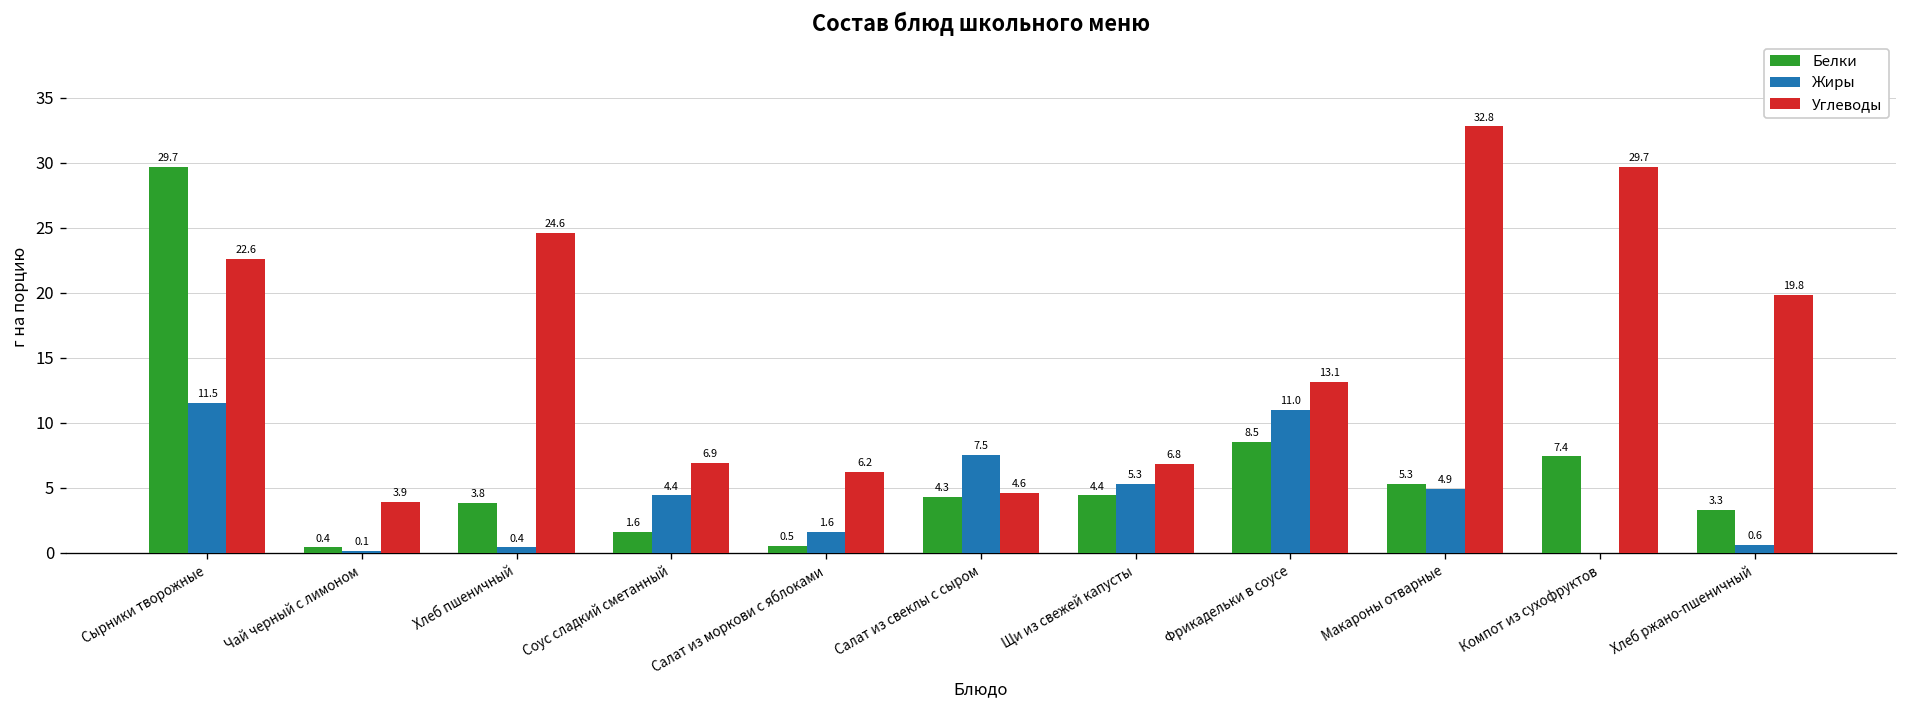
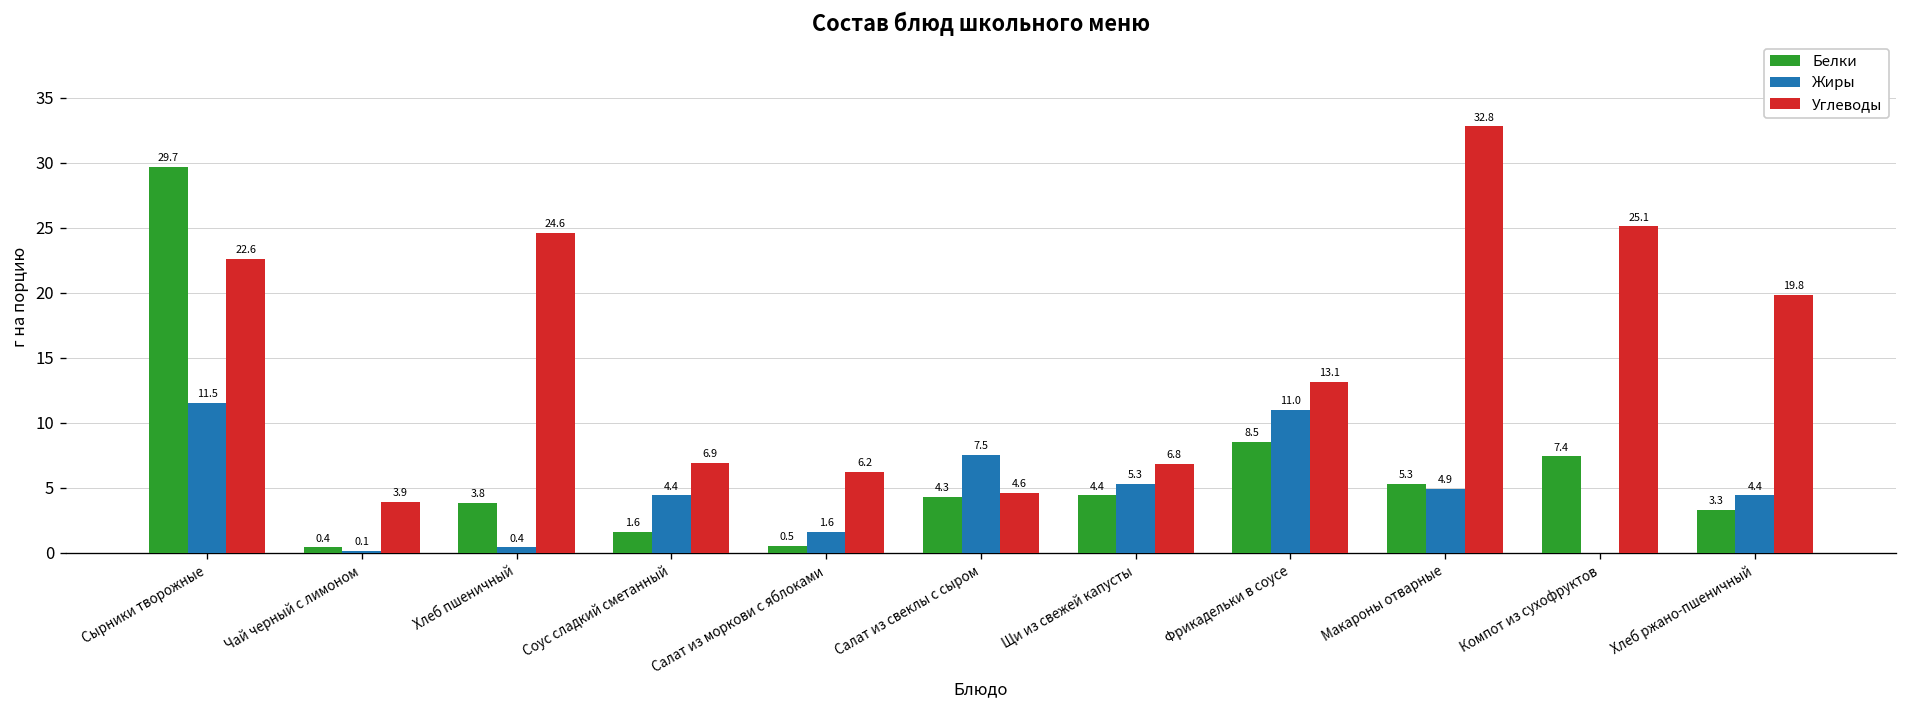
Углеводы, Компот из сухофруктов: 29.7 -> 25.1
Жиры, Хлеб ржано-пшеничный: 0.6 -> 4.4
